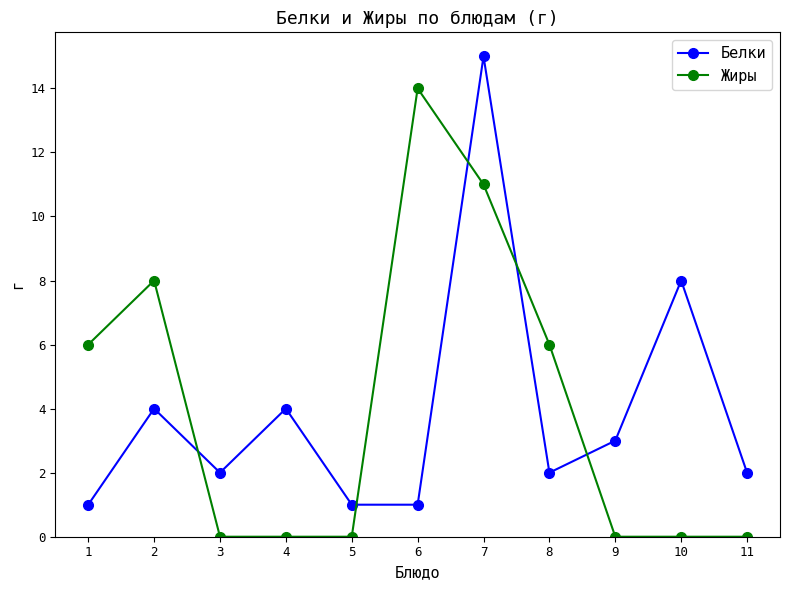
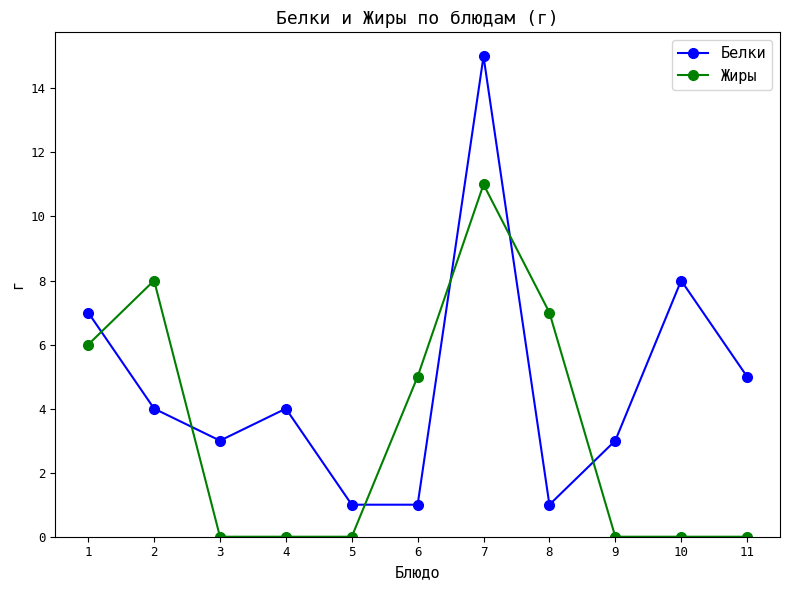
Белки, 1: 1 -> 7
Белки, 3: 2 -> 3
Жиры, 6: 14 -> 5
Белки, 8: 2 -> 1
Жиры, 8: 6 -> 7
Белки, 11: 2 -> 5
